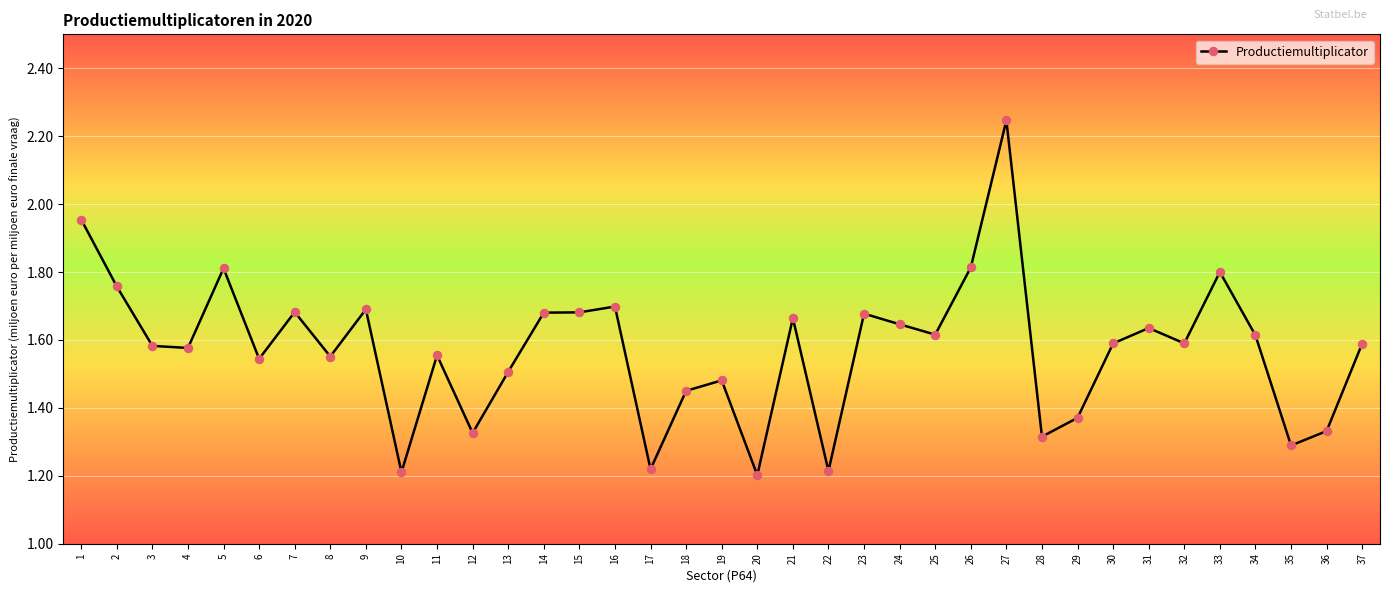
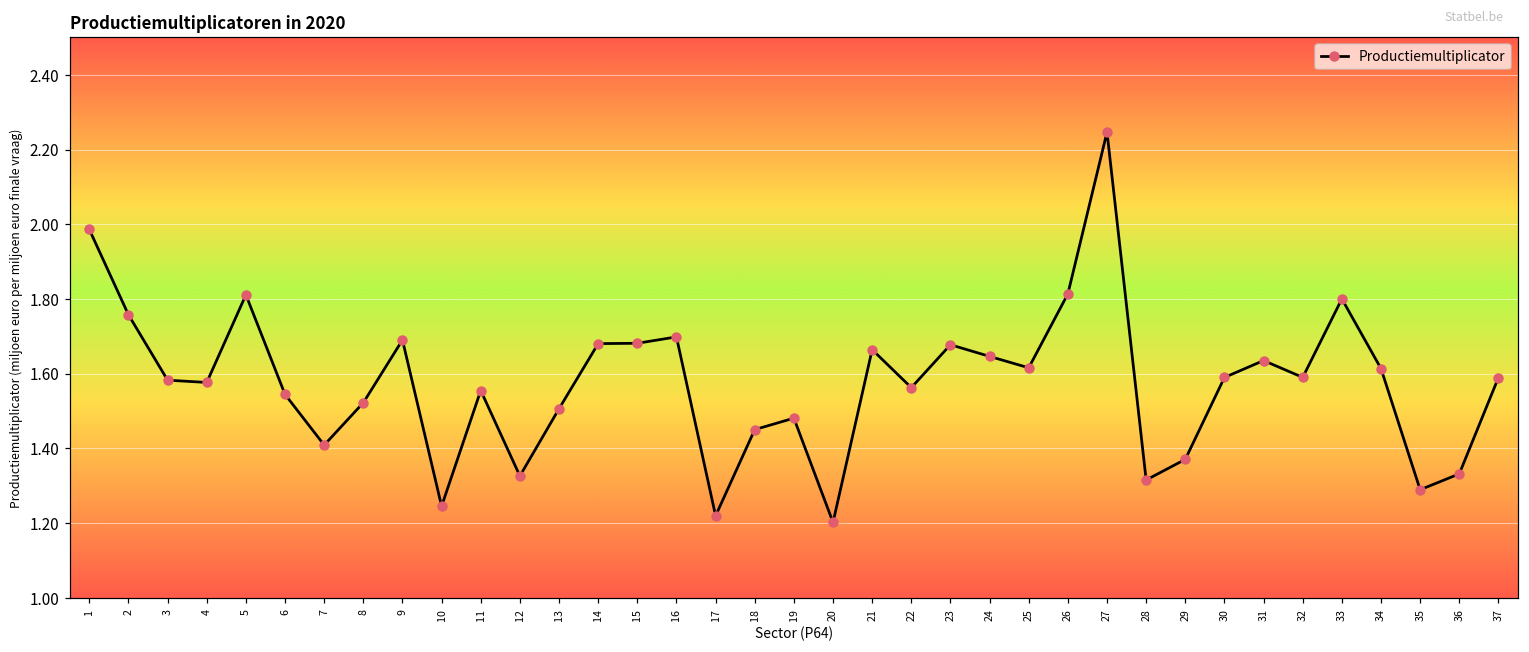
1: 1.95 -> 1.99
7: 1.68 -> 1.41
8: 1.55 -> 1.52
10: 1.21 -> 1.25
22: 1.21 -> 1.56
